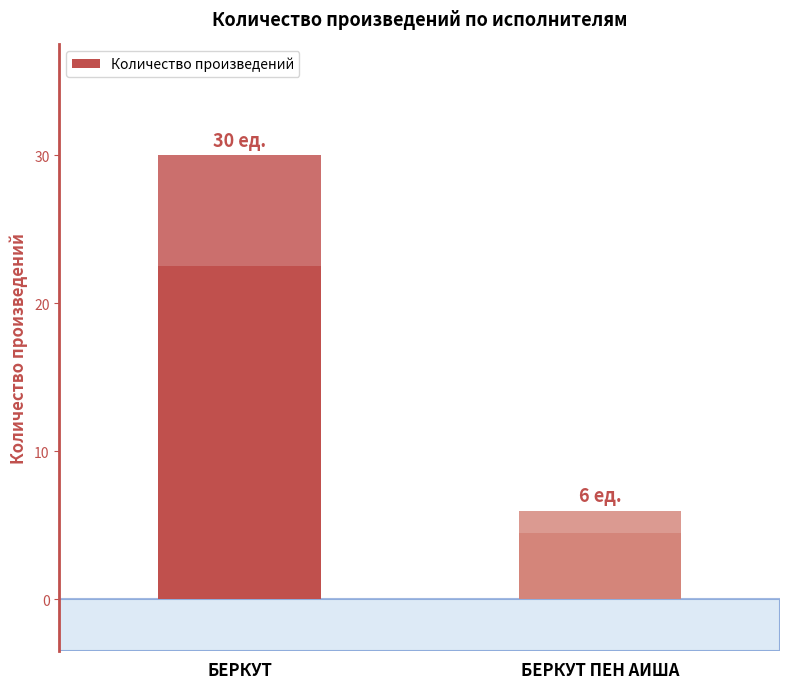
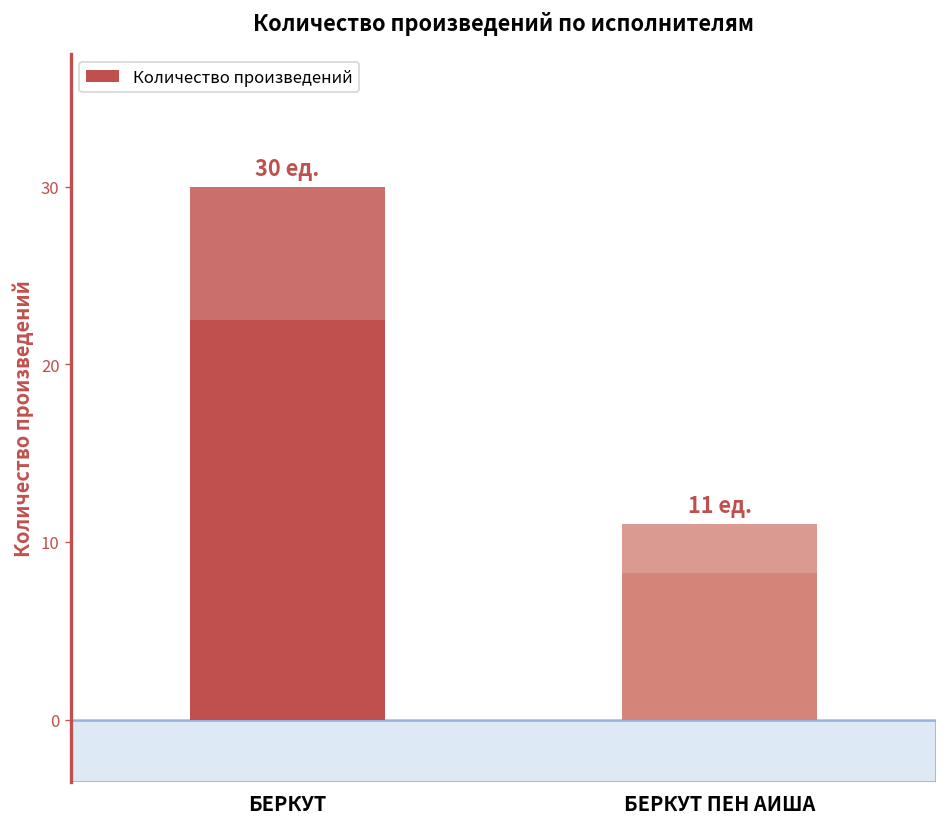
БЕРКУТ ПЕН АИША: 6 -> 11
